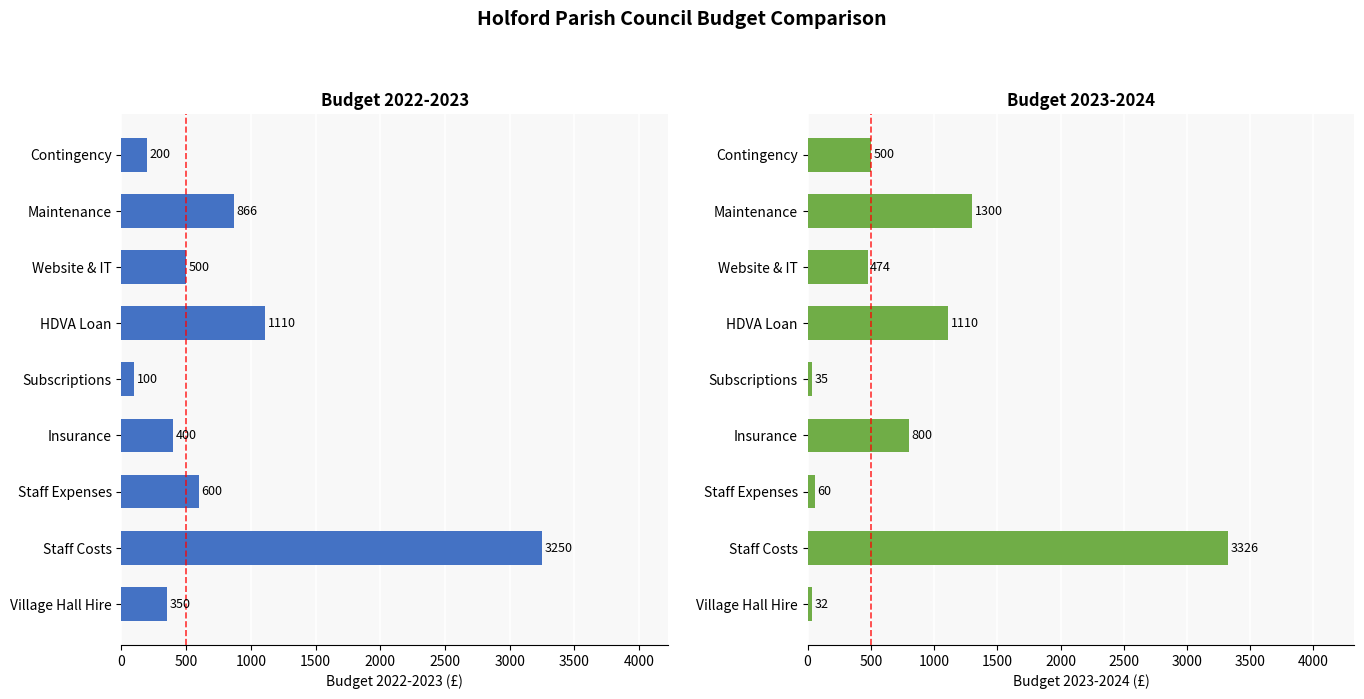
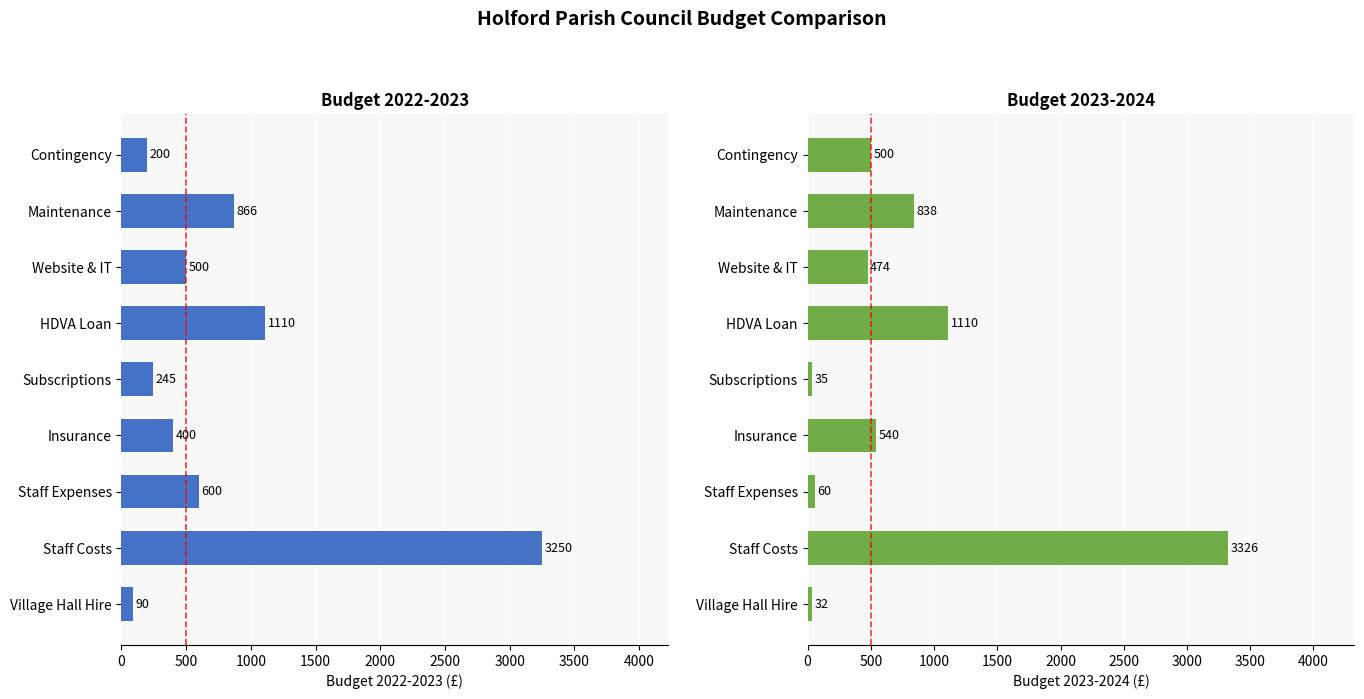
Budget 2022-2023, Subscriptions: 100 -> 245
Budget 2022-2023, Village Hall Hire: 350 -> 90
Budget 2023-2024, Maintenance: 1300 -> 838
Budget 2023-2024, Insurance: 800 -> 540
